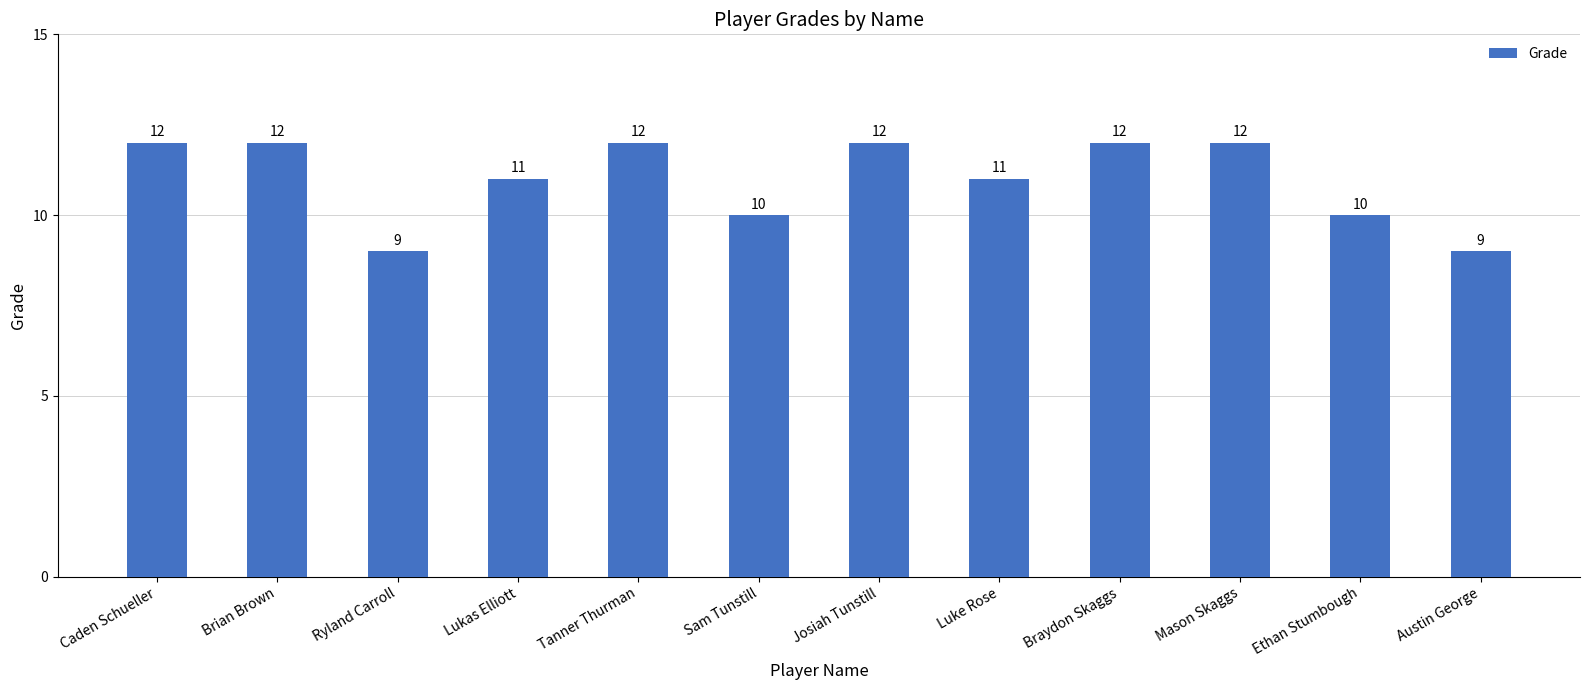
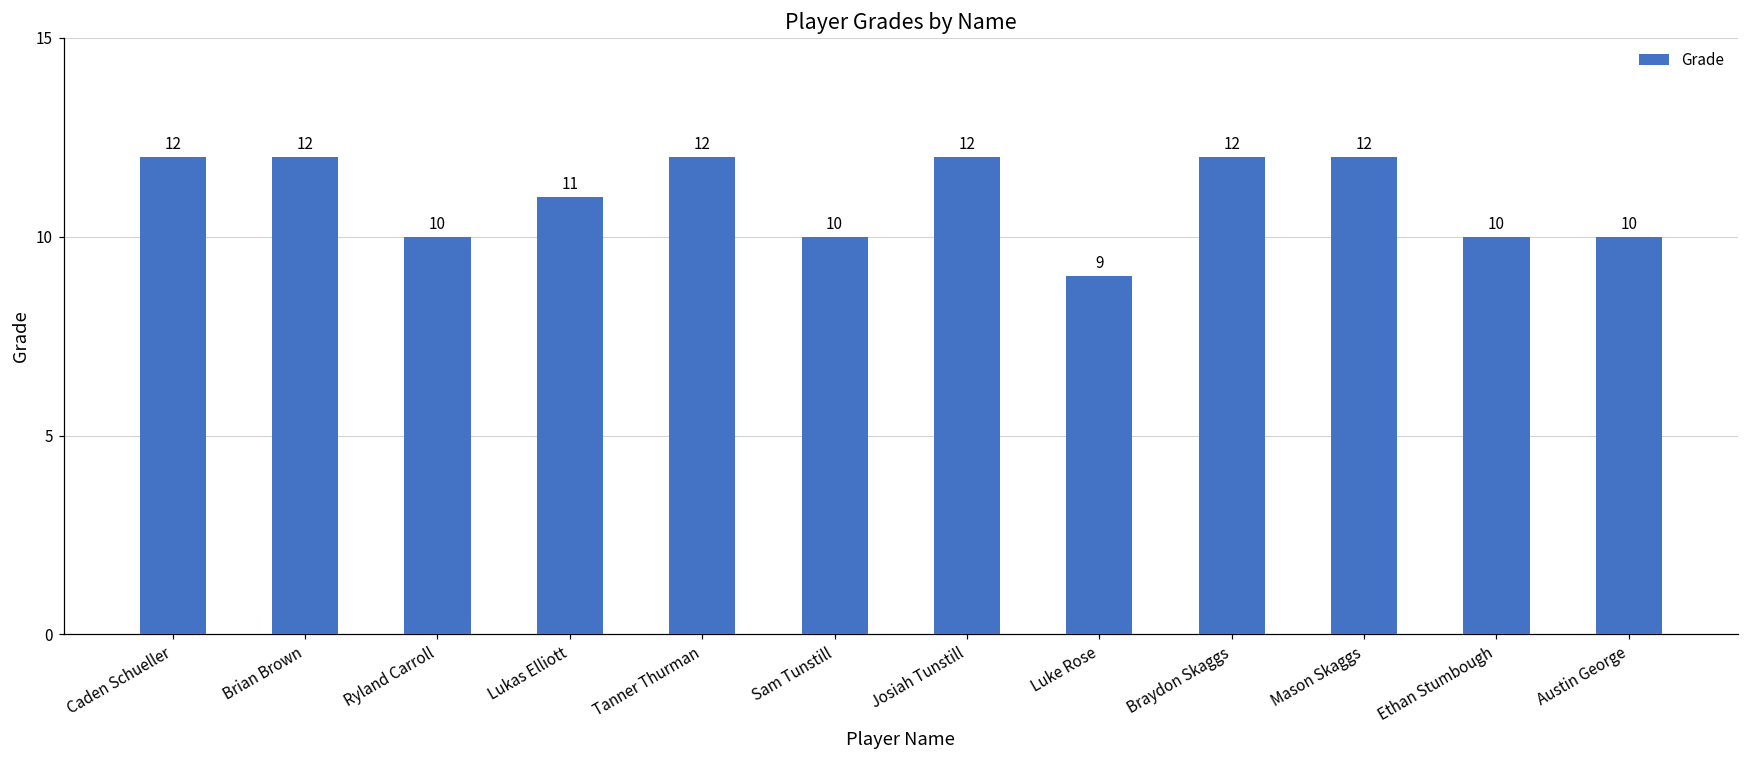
Ryland Carroll: 9 -> 10
Luke Rose: 11 -> 9
Austin George: 9 -> 10
